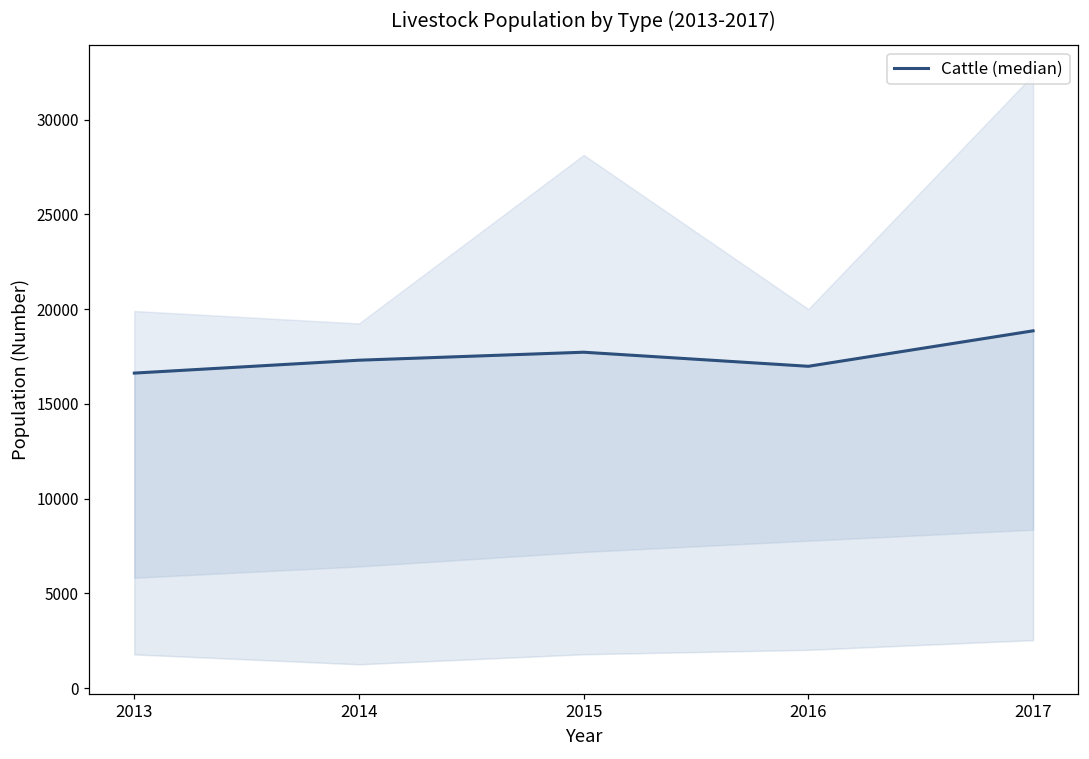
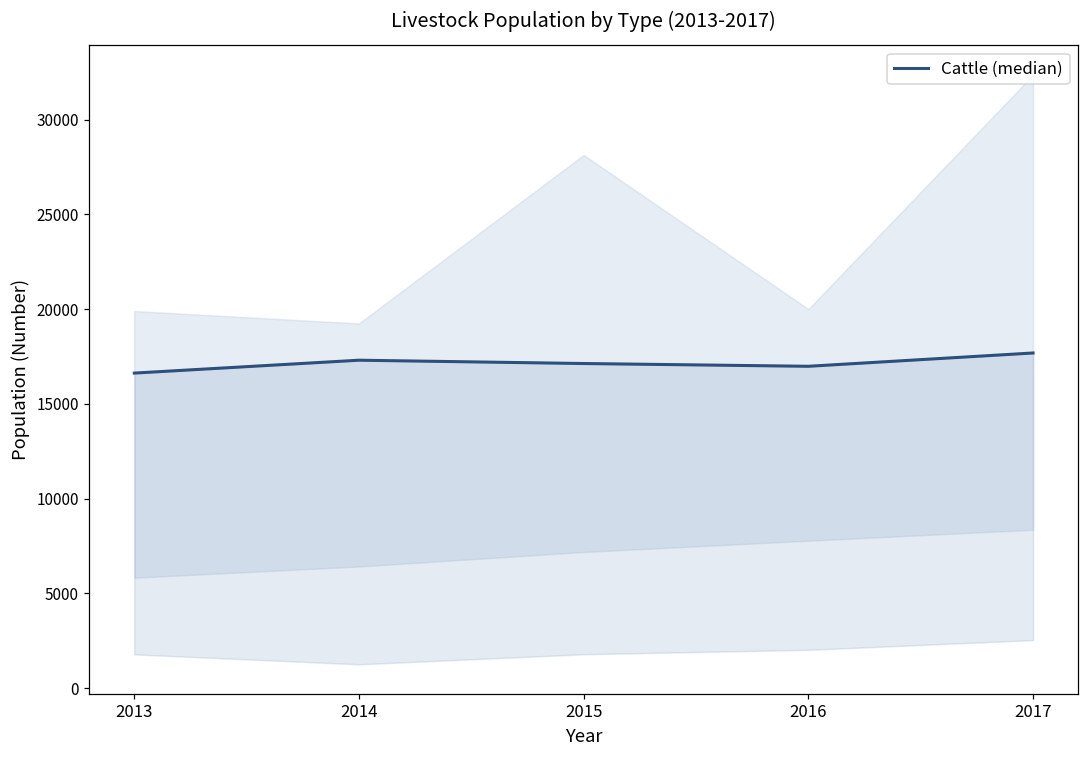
Cattle (median), 2015: 17700 -> 17100
Cattle (median), 2017: 18900 -> 17700
